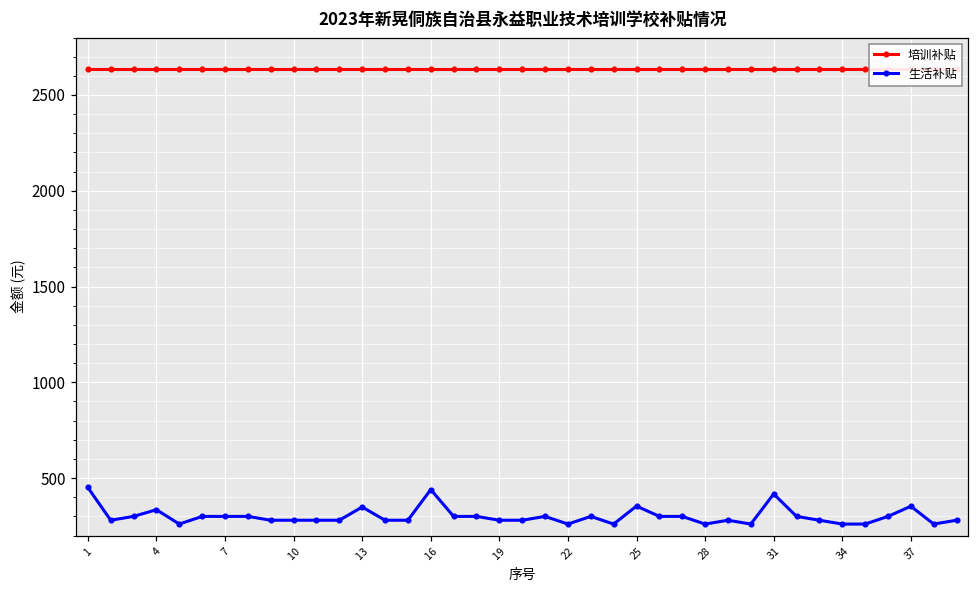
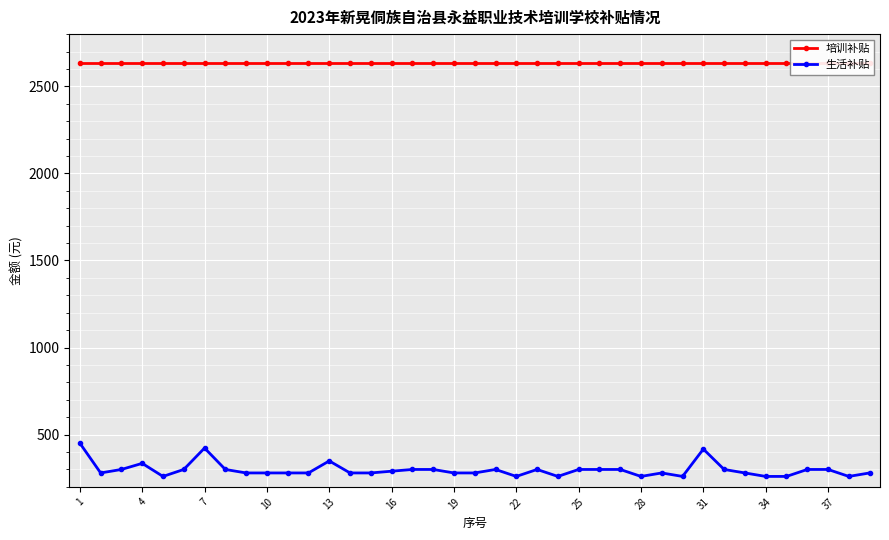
生活补贴, 7: 300 -> 420
生活补贴, 16: 440 -> 290
生活补贴, 25: 350 -> 300
生活补贴, 37: 350 -> 300
